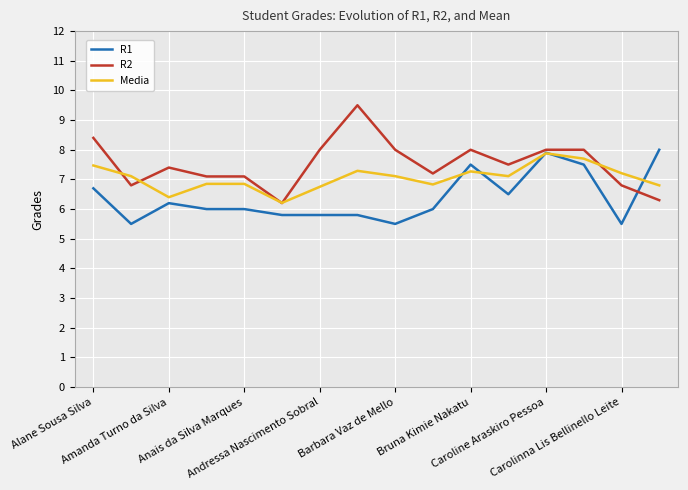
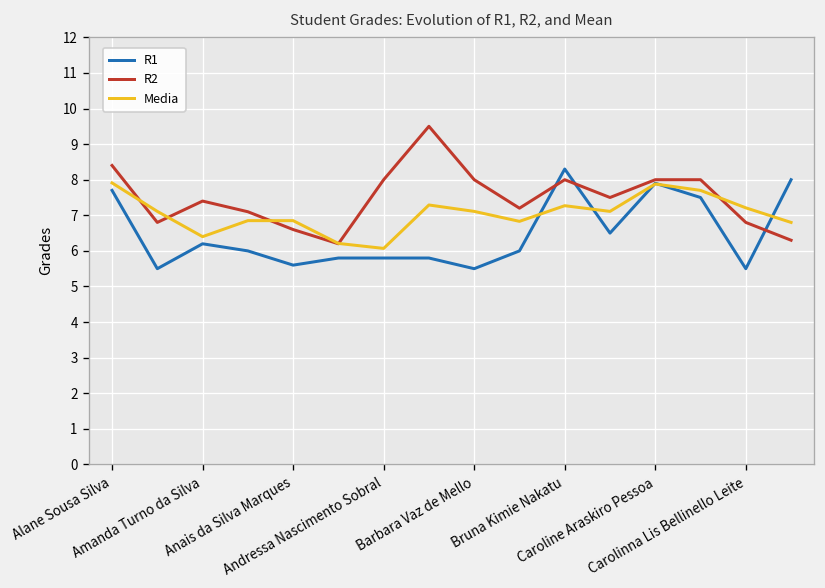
R1, Alane Sousa Silva: 6.7 -> 7.7
Media, Alane Sousa Silva: 7.5 -> 7.9
R1, Anais da Silva Marques: 6.0 -> 5.6
R2, Anais da Silva Marques: 7.1 -> 6.6
Media, Andressa Nascimento Sobral: 6.8 -> 6.1
R1, Bruna Kimie Nakatu: 7.5 -> 8.3
